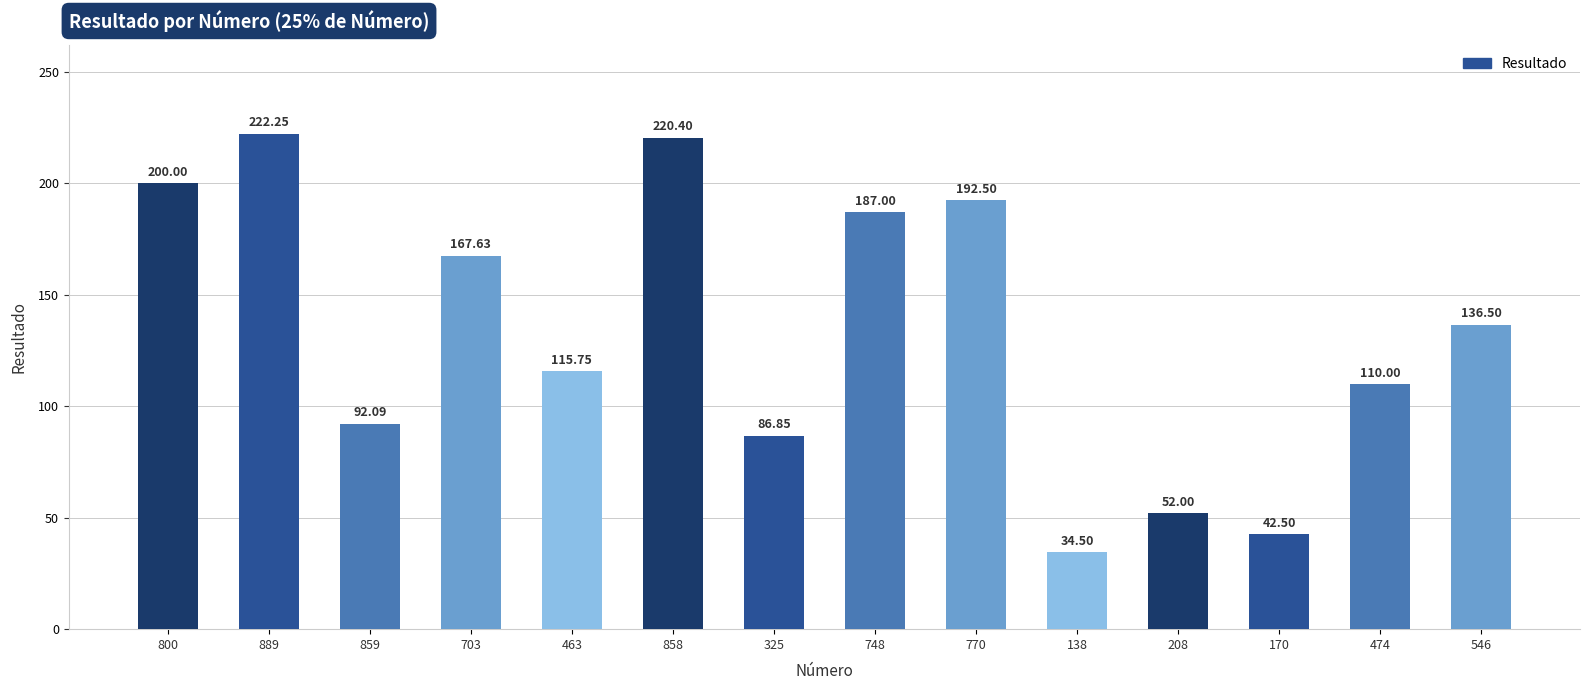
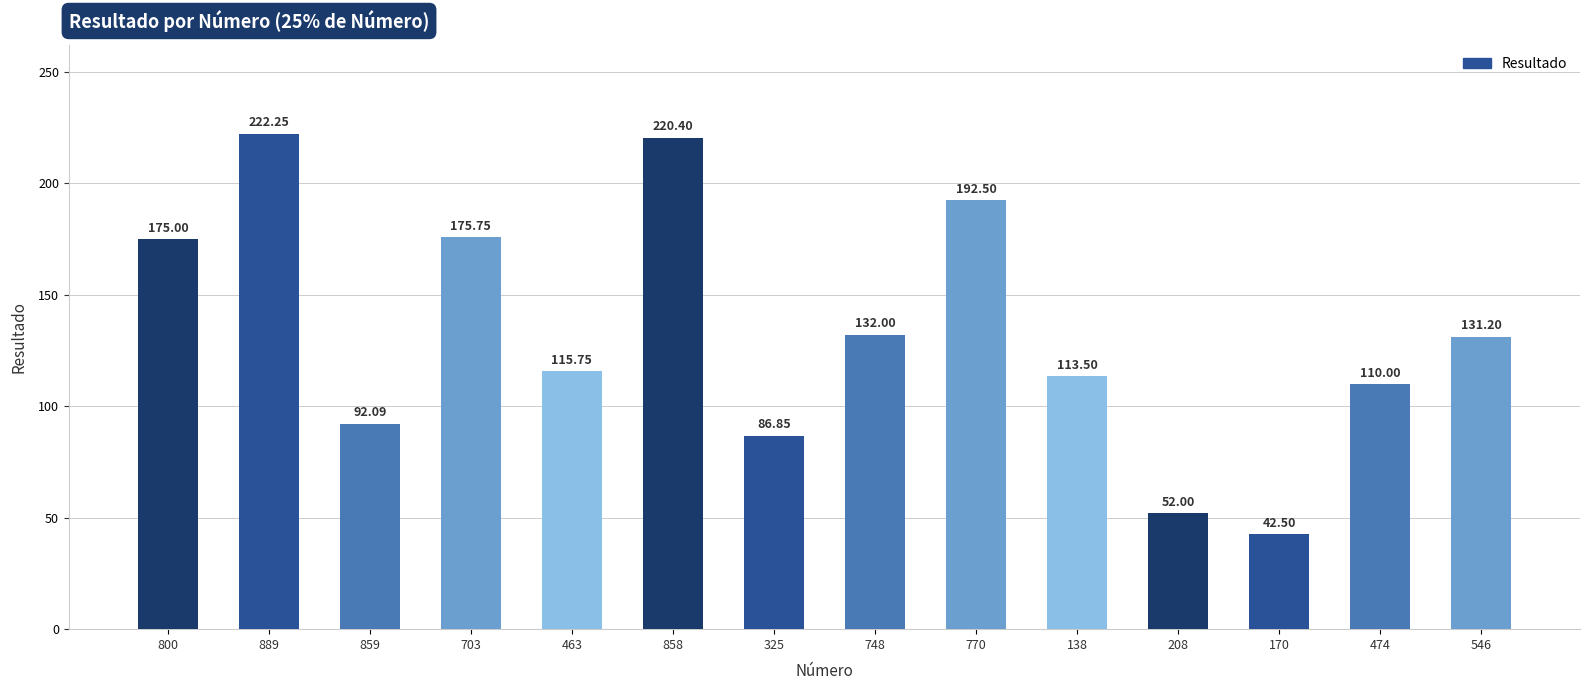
800: 200.00 -> 175.00
703: 167.63 -> 175.75
748: 187.00 -> 132.00
138: 34.50 -> 113.50
546: 136.50 -> 131.20
